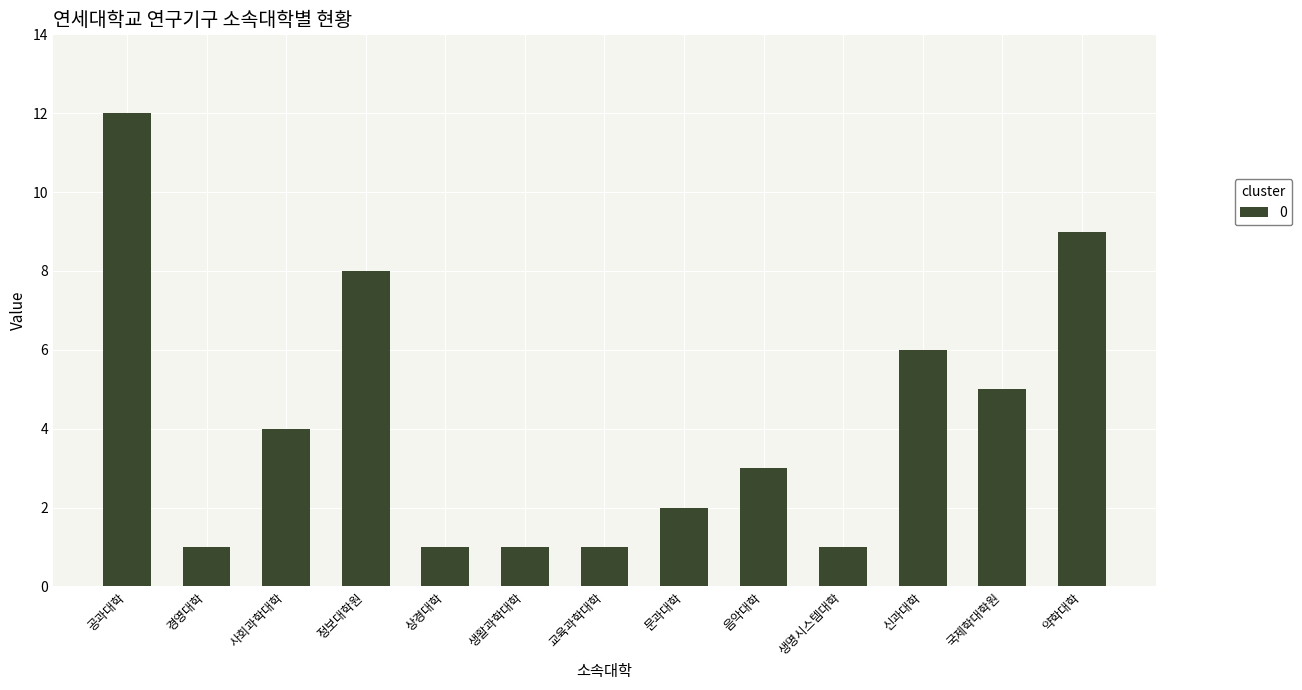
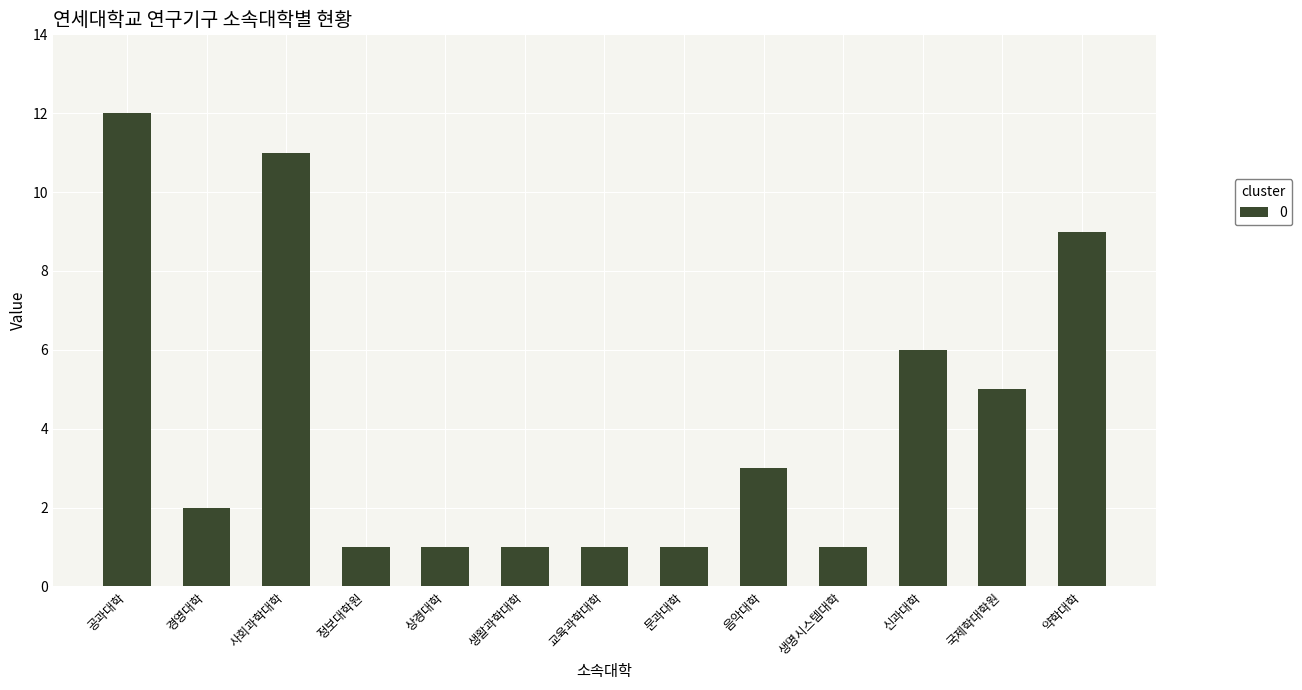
경영대학: 1 -> 2
사회과학대학: 4 -> 11
정보대학원: 8 -> 1
문과대학: 2 -> 1
